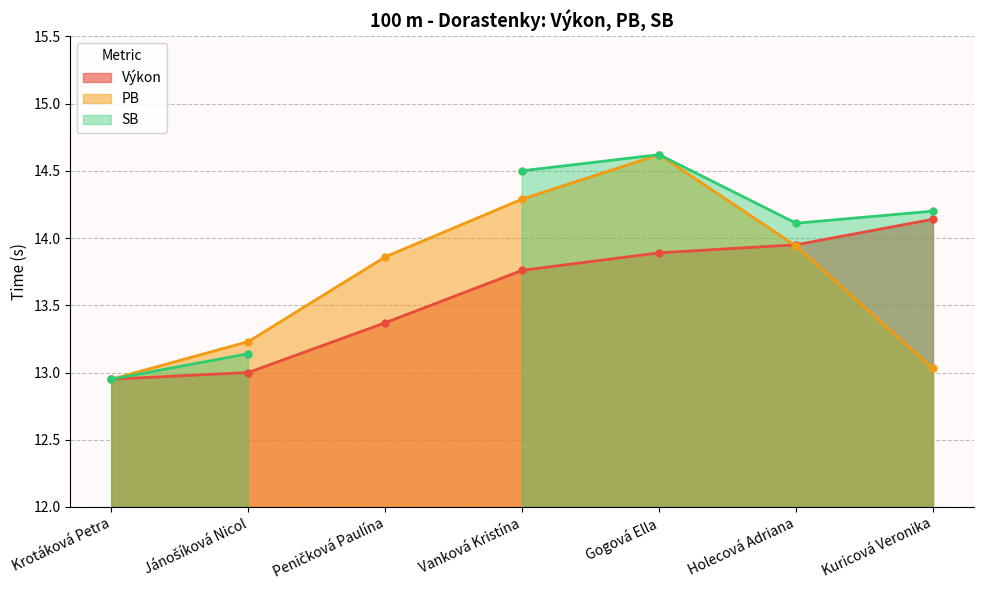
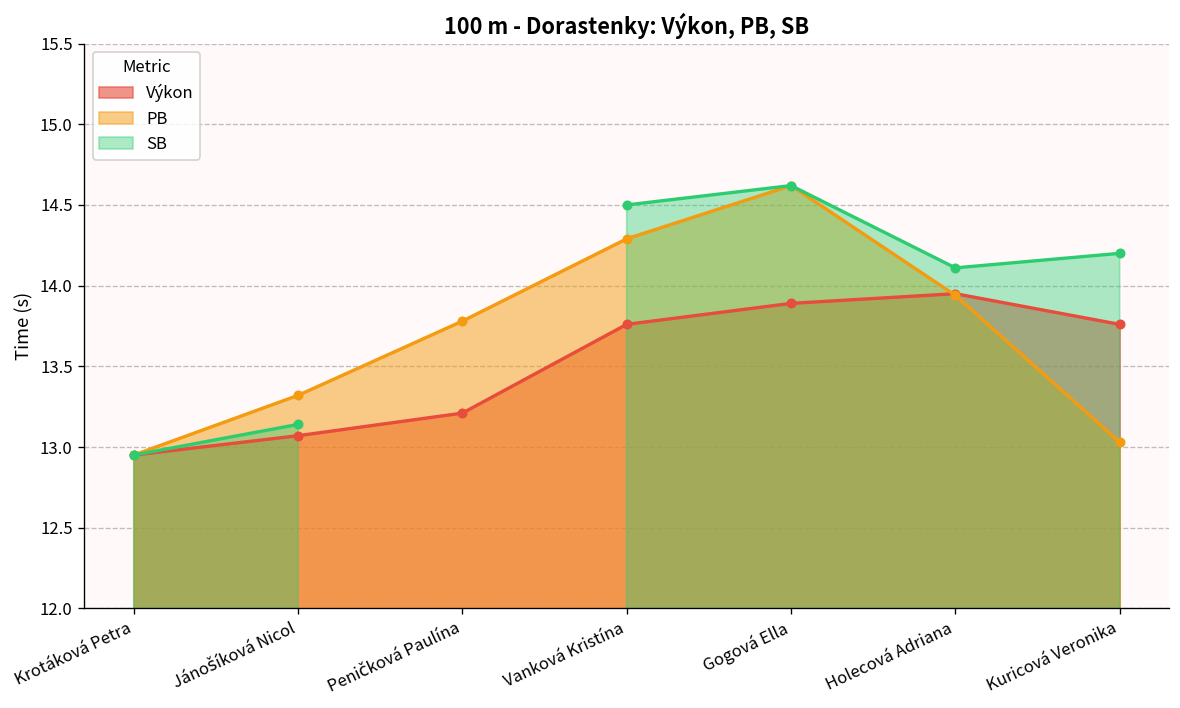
Výkon, Jánošíková Nicol: 13.00 -> 13.07
PB, Jánošíková Nicol: 13.23 -> 13.32
Výkon, Peničková Paulína: 13.37 -> 13.21
PB, Peničková Paulína: 13.86 -> 13.78
Výkon, Kuricová Veronika: 14.14 -> 13.76
